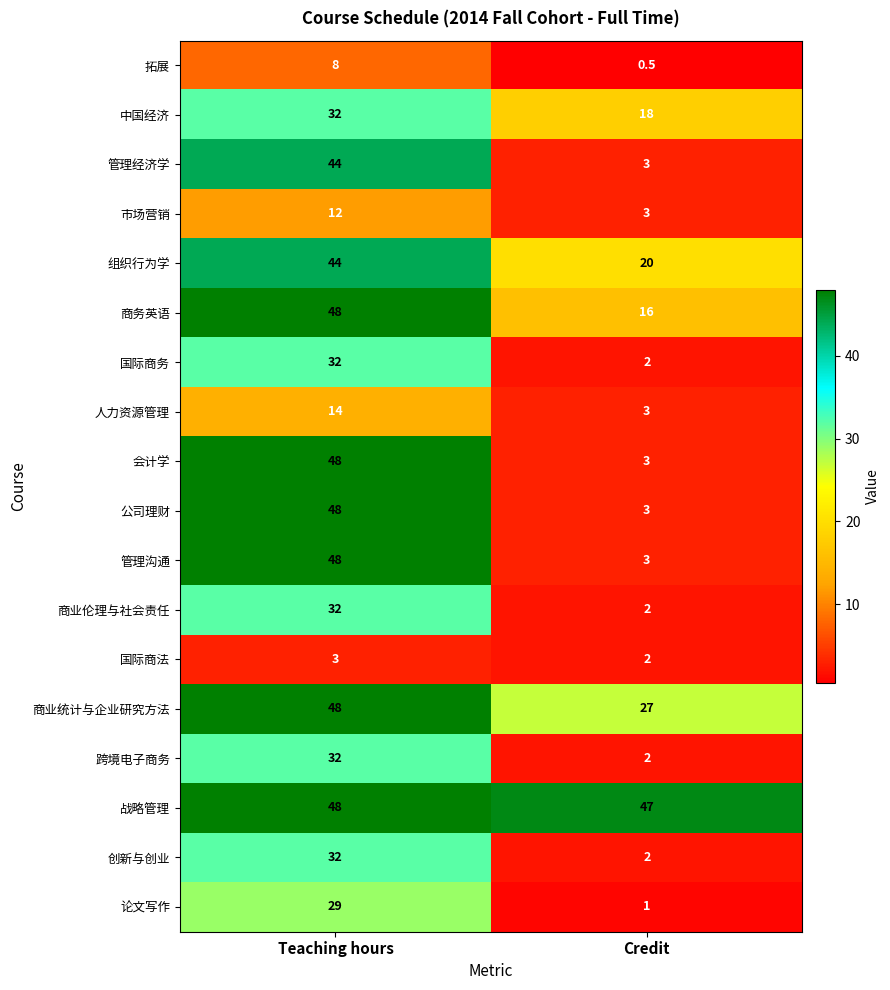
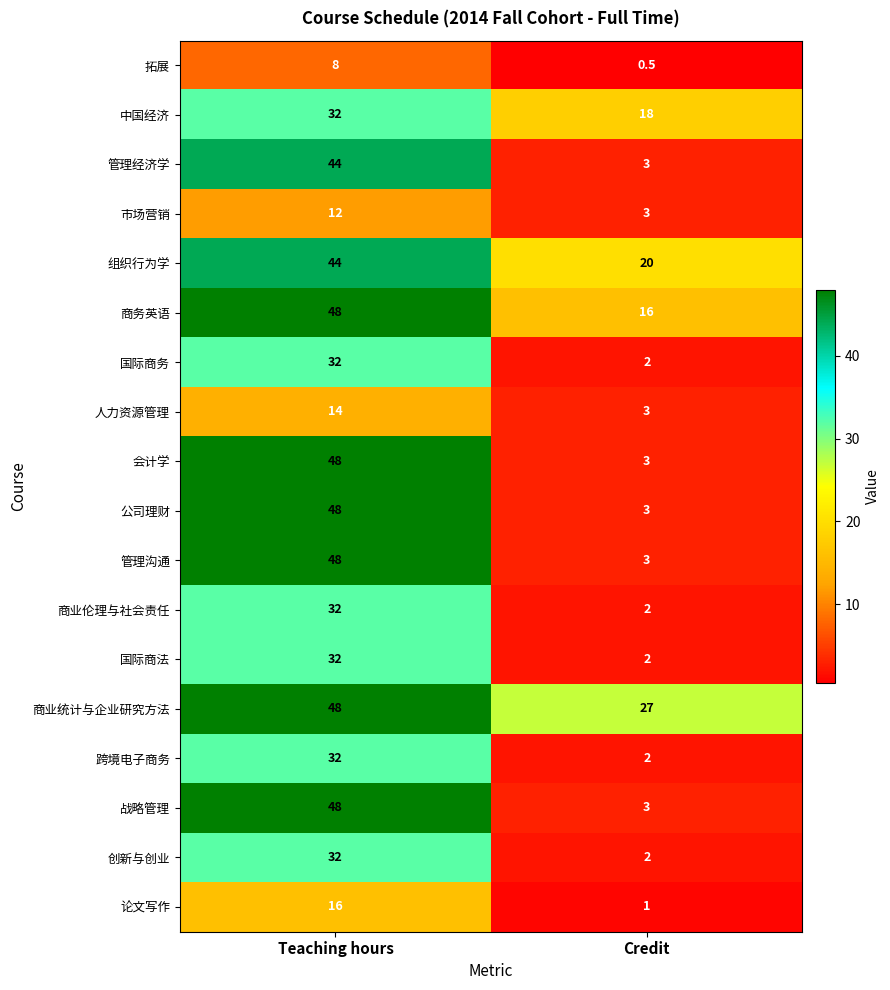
国际商法, Teaching hours: 3 -> 32
战略管理, Credit: 47 -> 3
论文写作, Teaching hours: 29 -> 16
